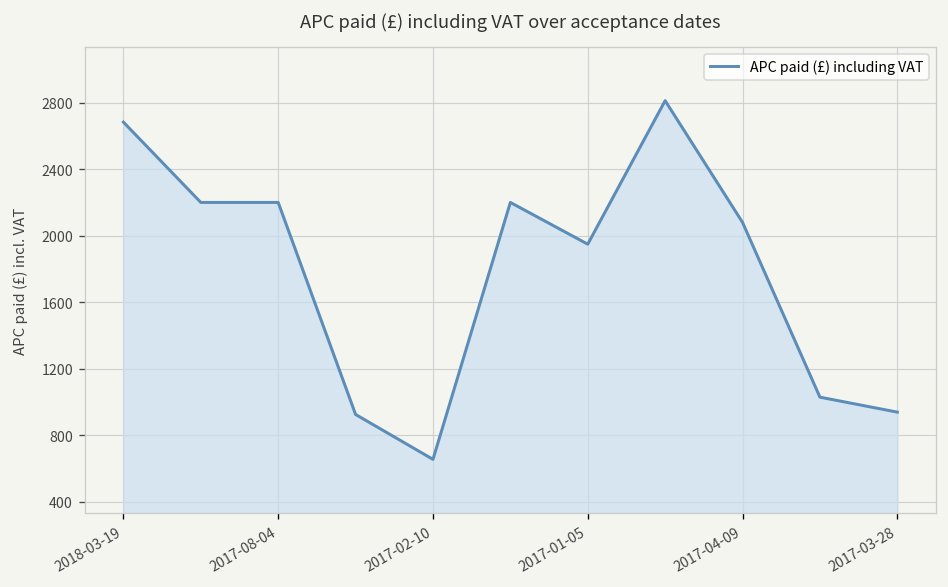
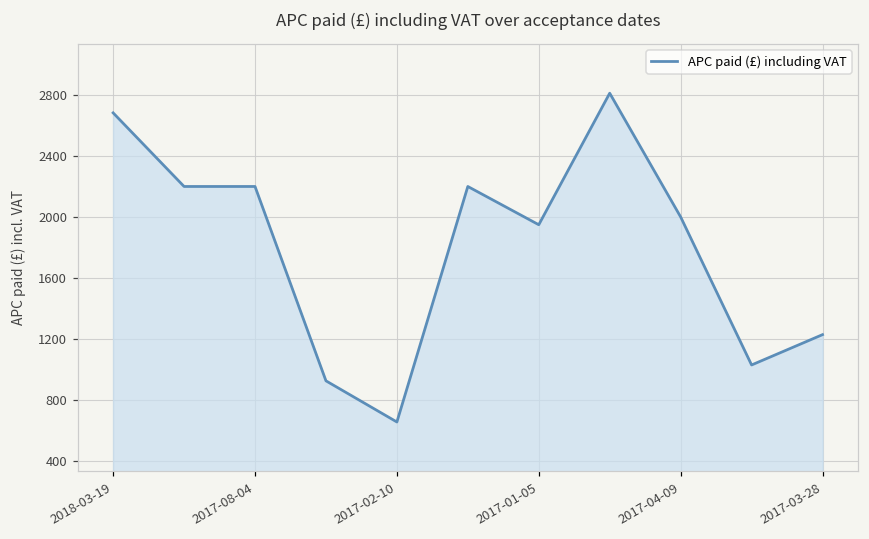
2017-04-09: 2080 -> 2000
2017-03-28: 940 -> 1230
